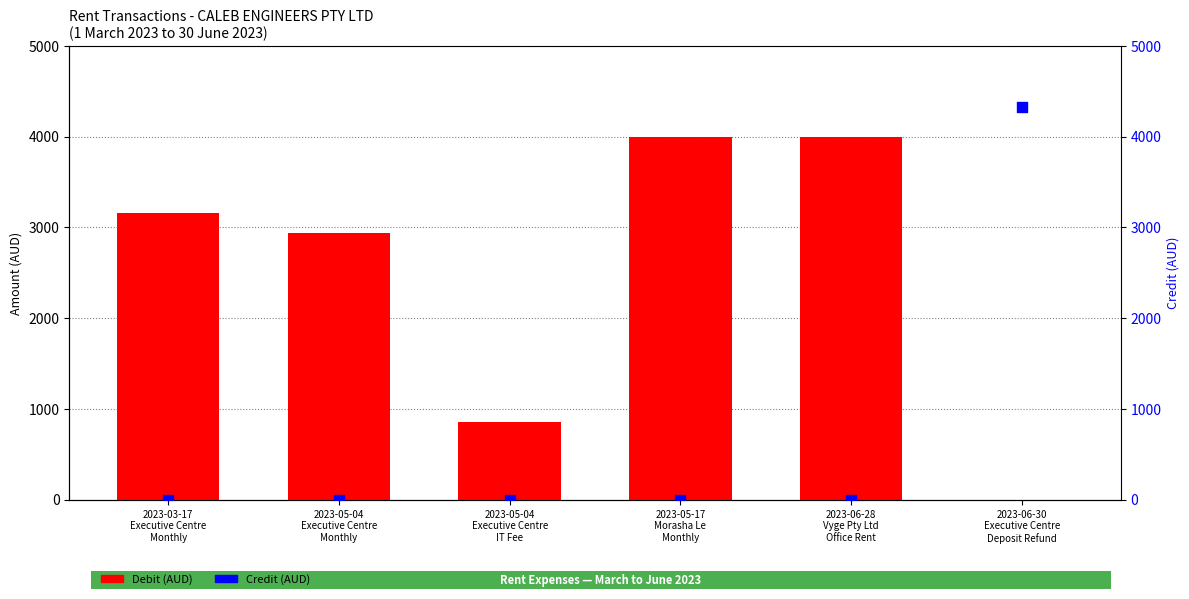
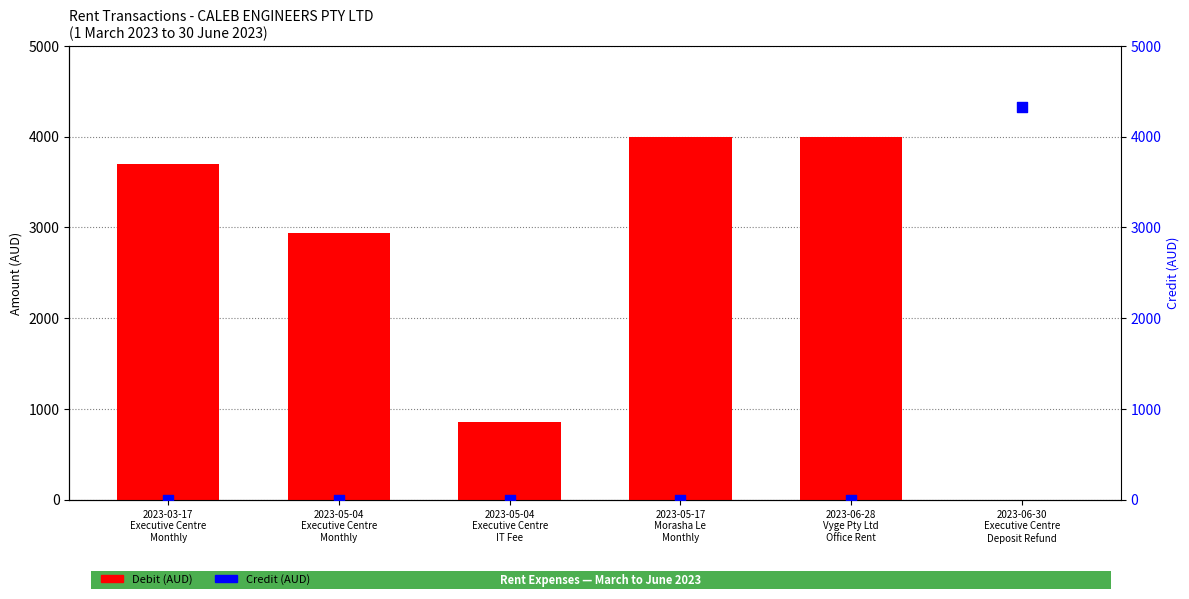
Debit (AUD), 2023-03-17 Executive Centre Monthly: 3200 -> 3700
